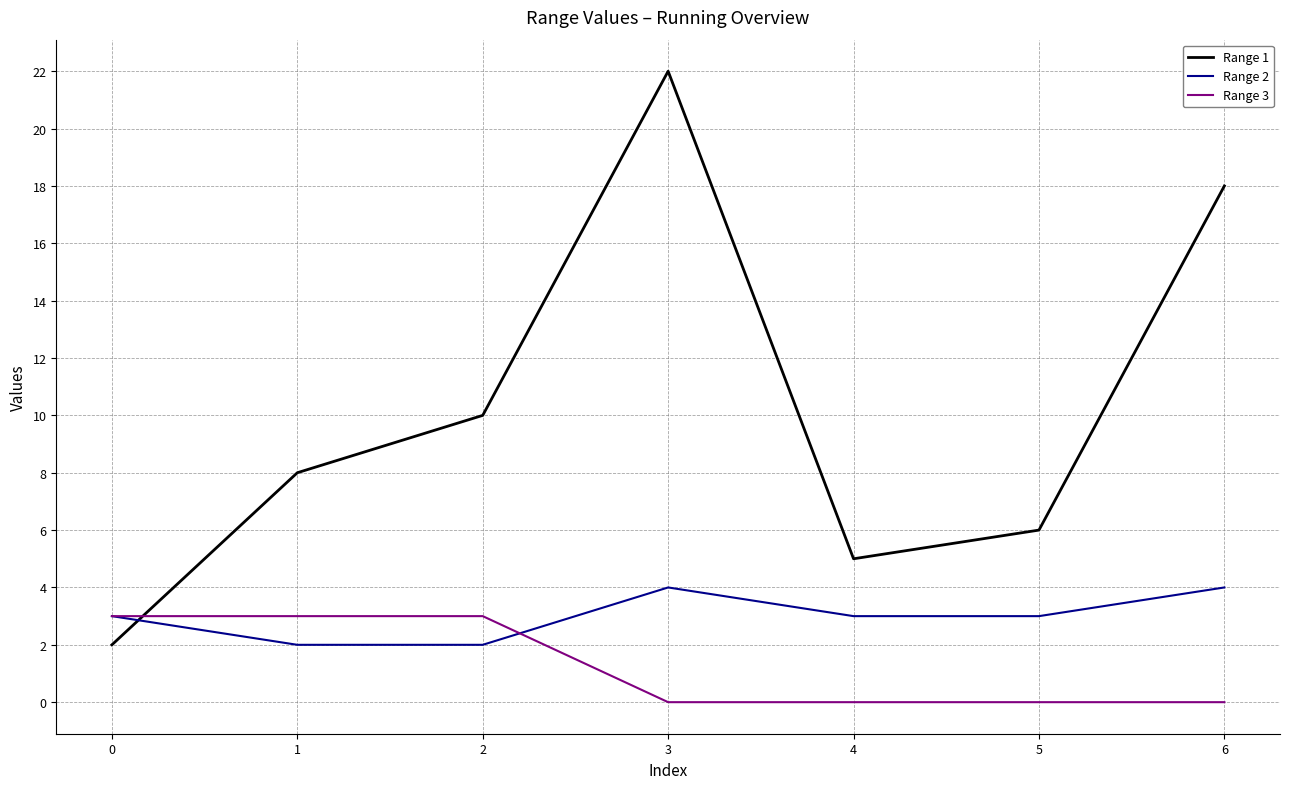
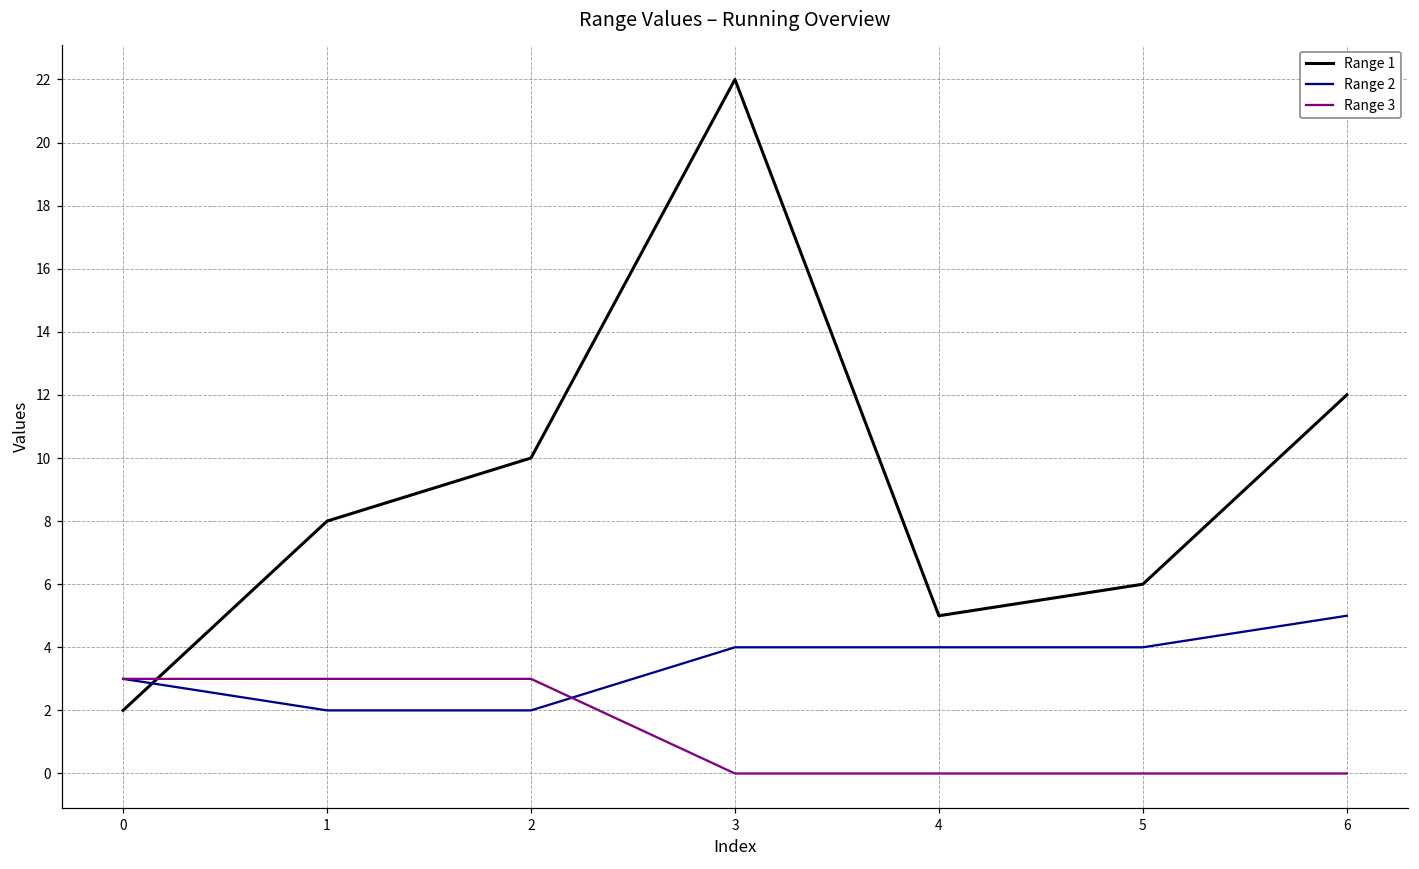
Range 2, 4: 3 -> 4
Range 2, 5: 3 -> 4
Range 1, 6: 18 -> 12
Range 2, 6: 4 -> 5
